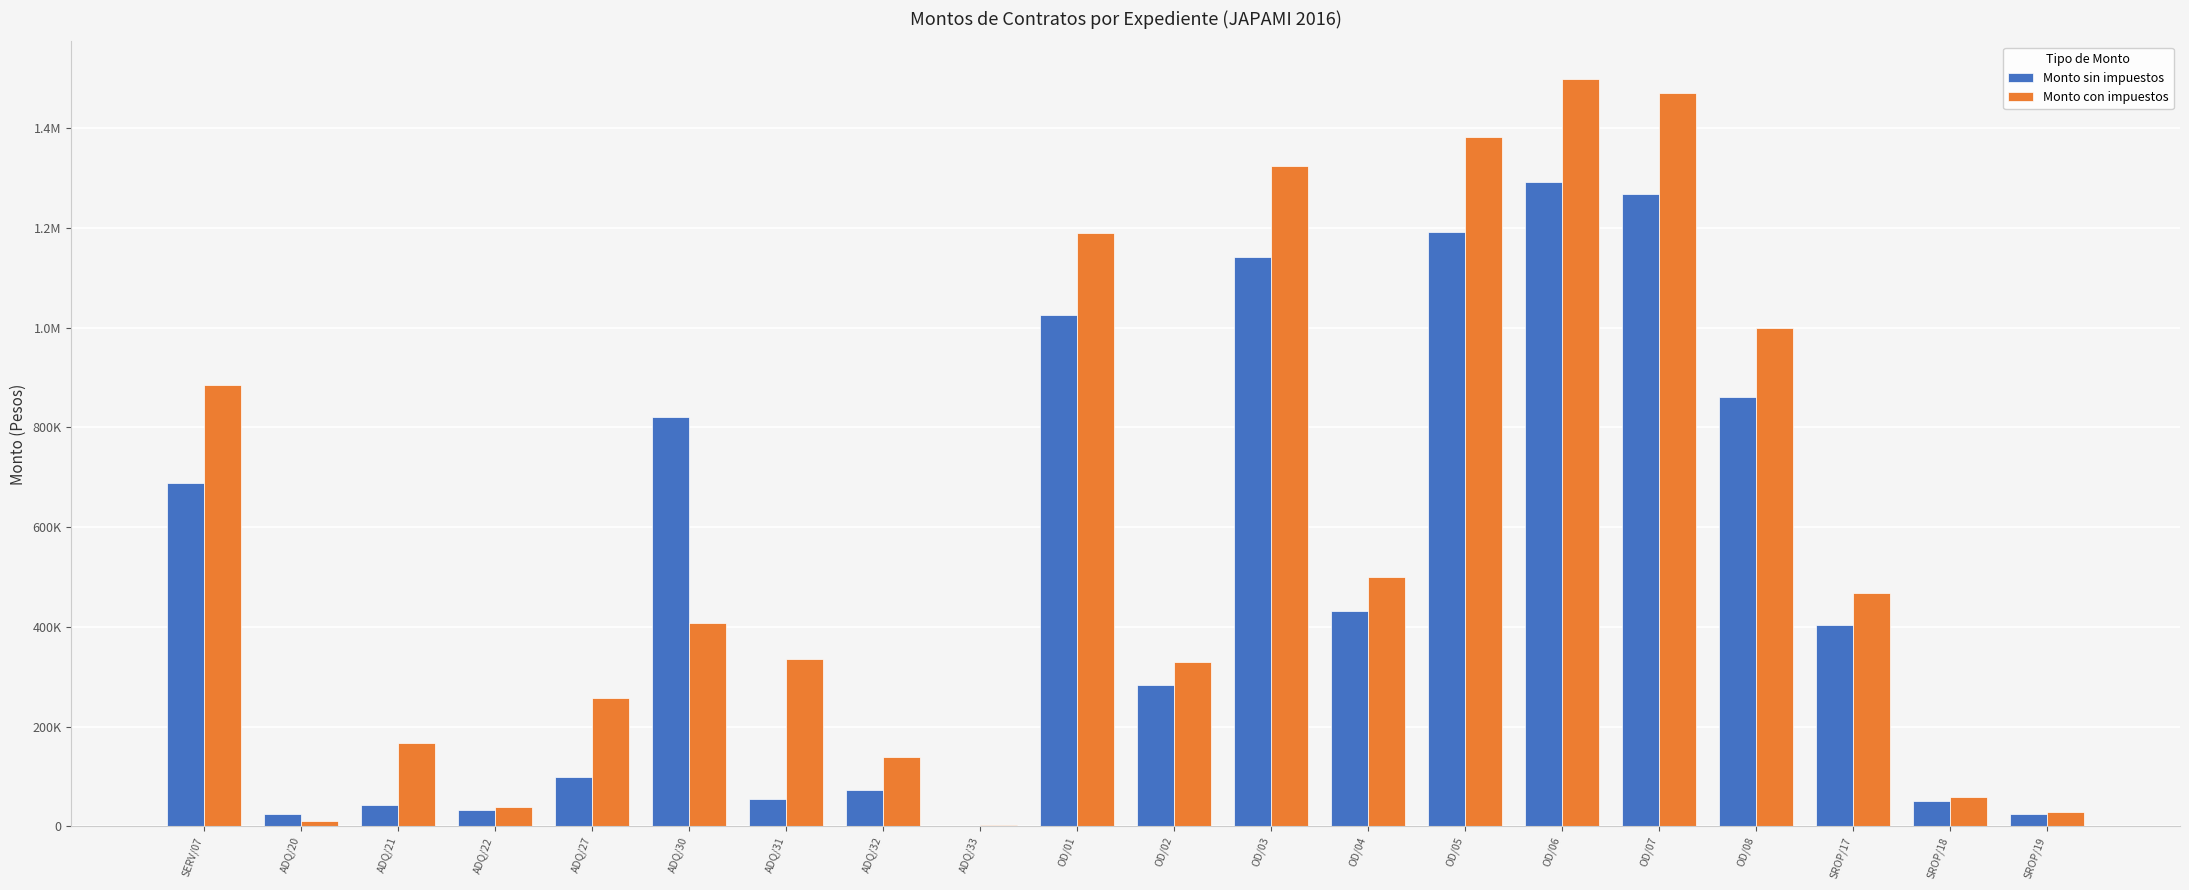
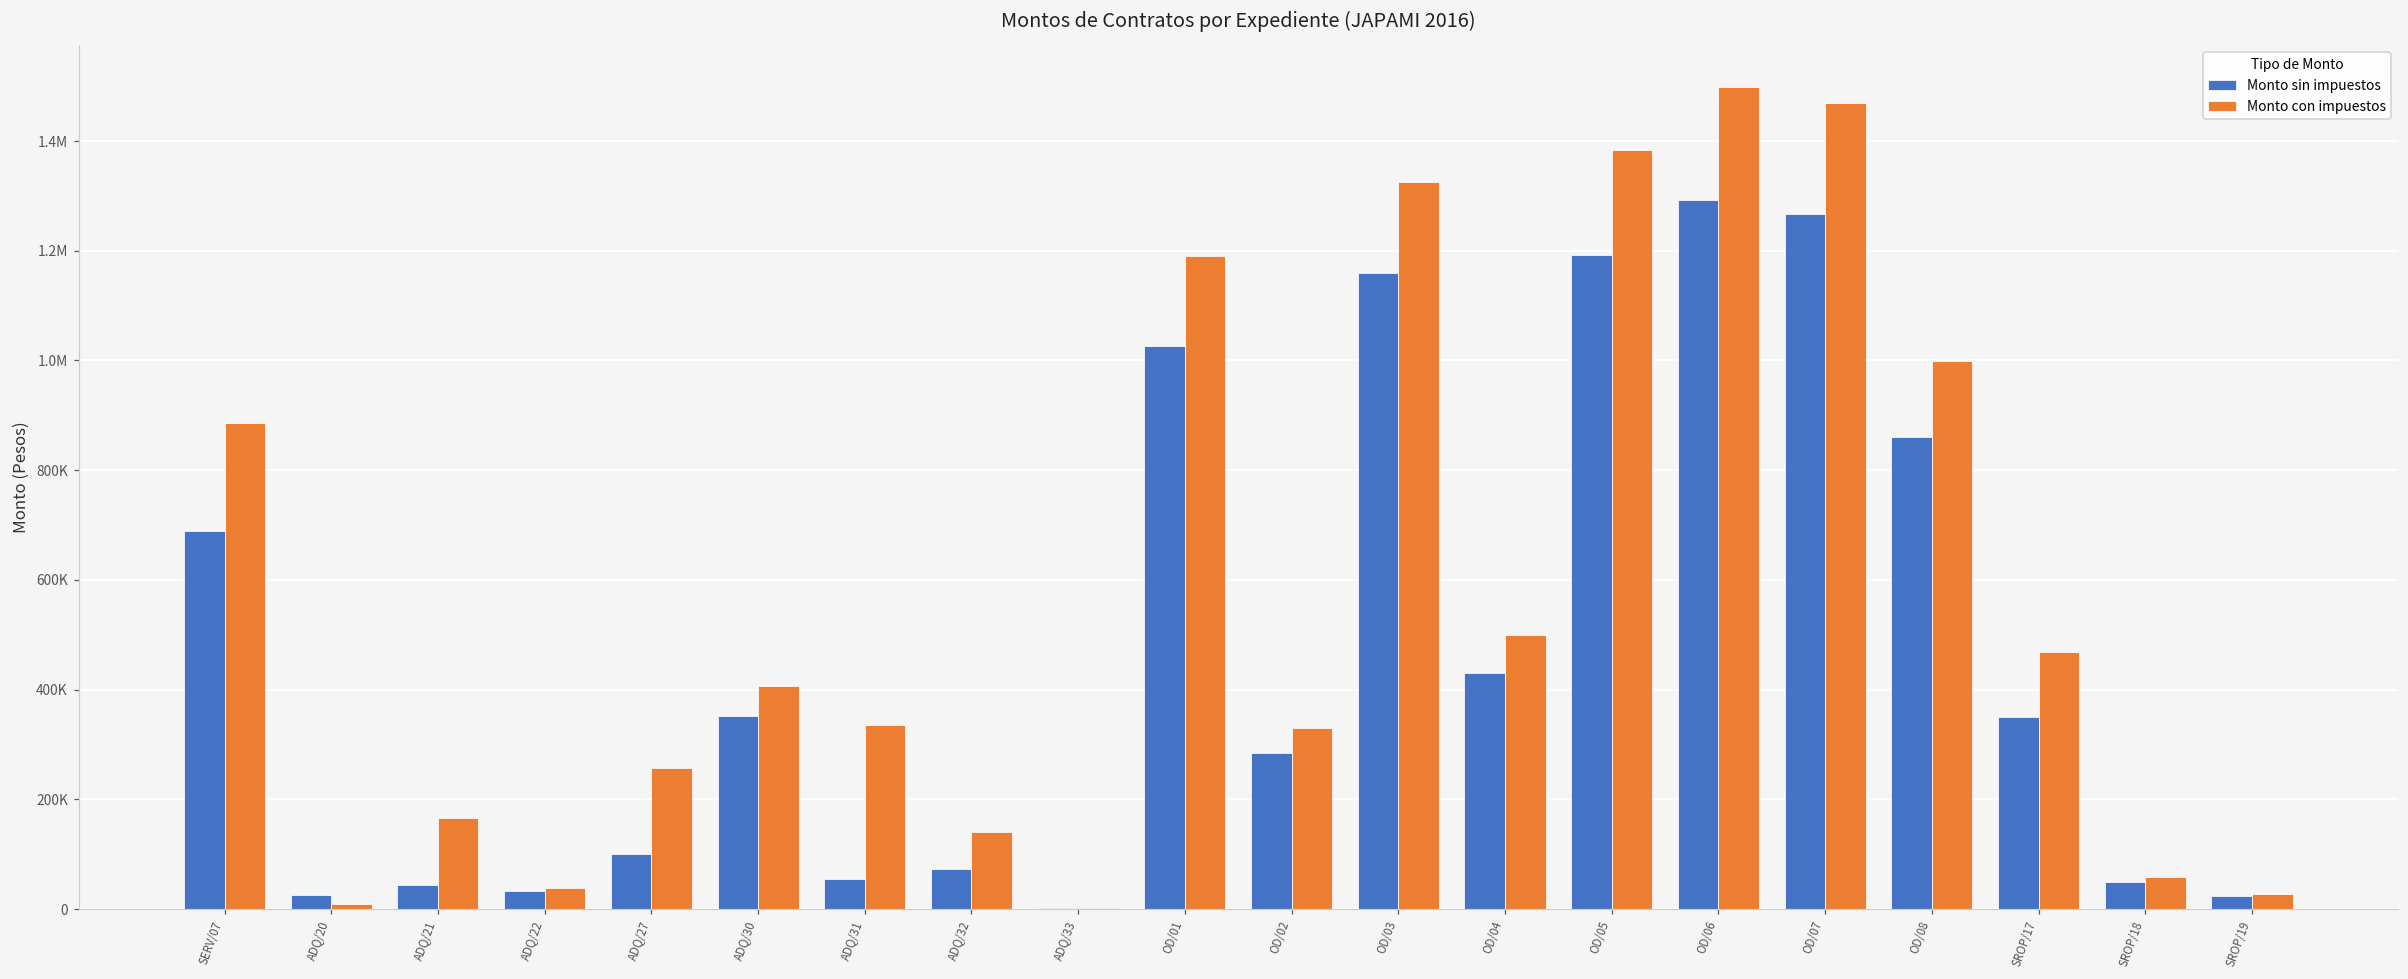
Monto sin impuestos, ADQ/30: 820000 -> 350000
Monto sin impuestos, OD/03: 1140000 -> 1160000
Monto sin impuestos, SROP/17: 400000 -> 350000
